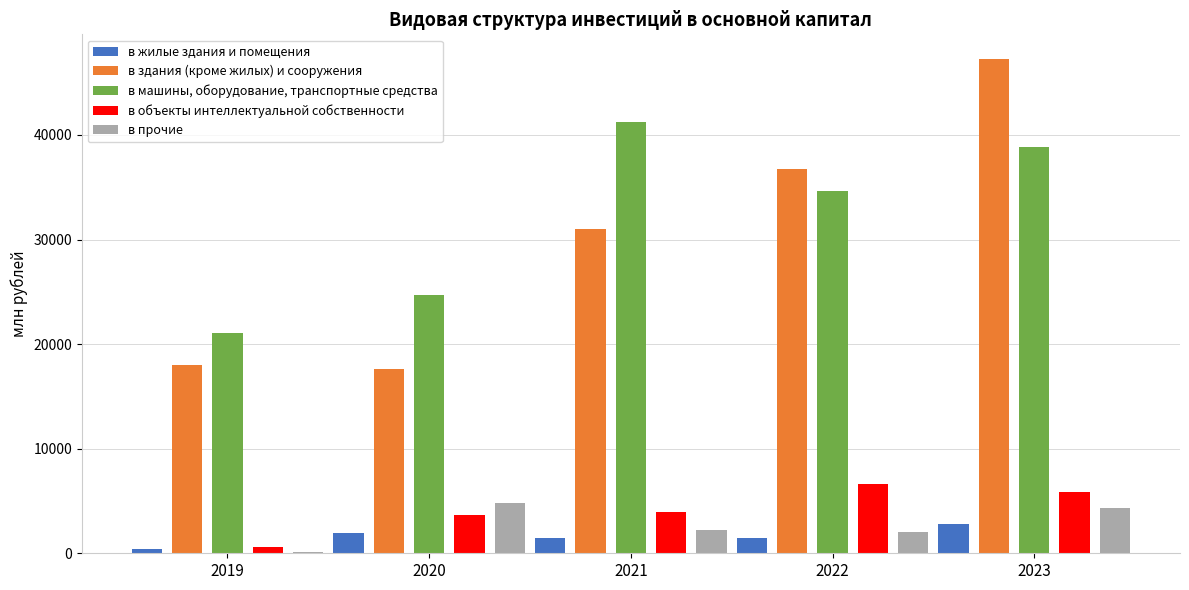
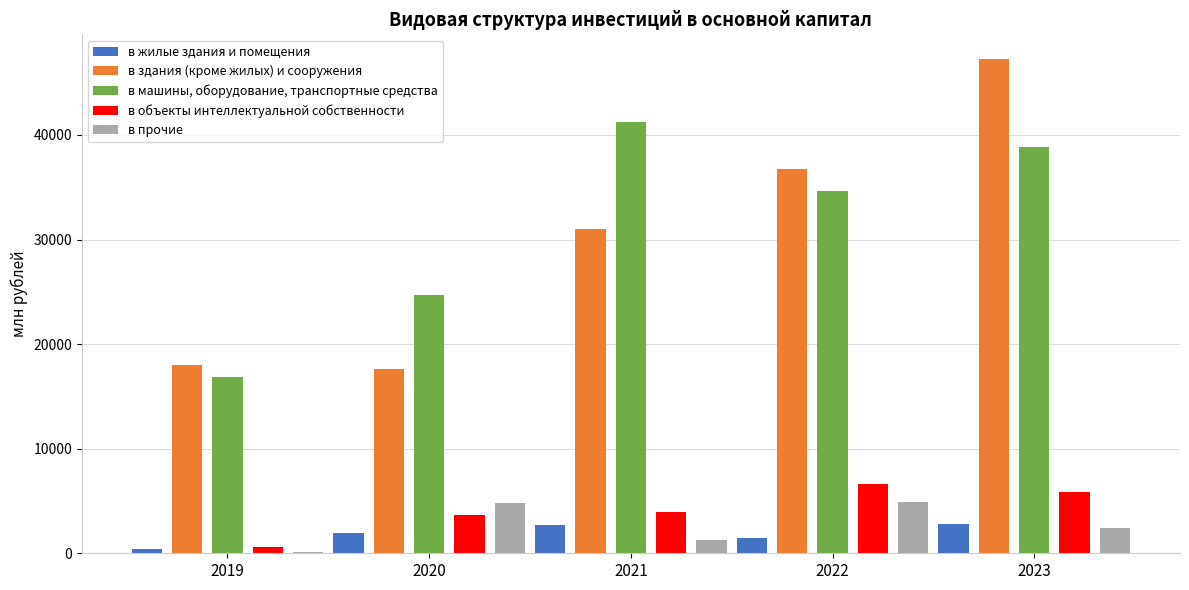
в машины, оборудование, транспортные средства, 2019: 21100 -> 16900
в жилые здания и помещения, 2021: 1500 -> 2700
в прочие, 2021: 2200 -> 1300
в прочие, 2022: 2000 -> 4900
в прочие, 2023: 4400 -> 2400
